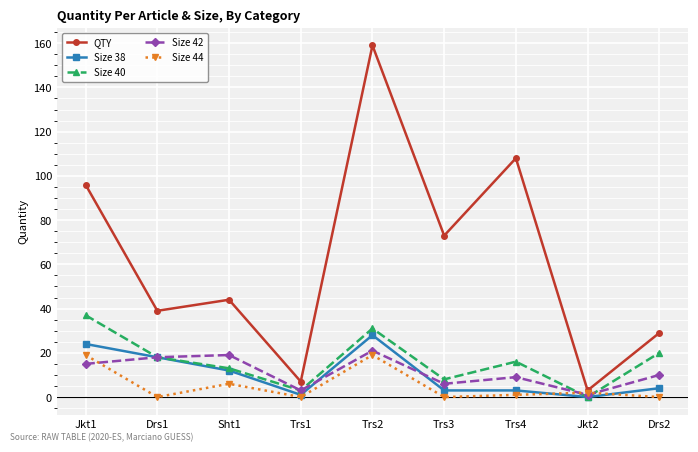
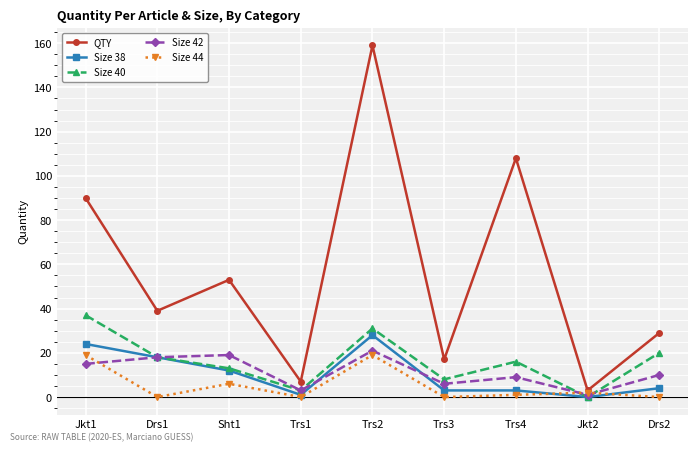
QTY, Jkt1: 96 -> 90
QTY, Sht1: 44 -> 53
QTY, Trs3: 73 -> 17
